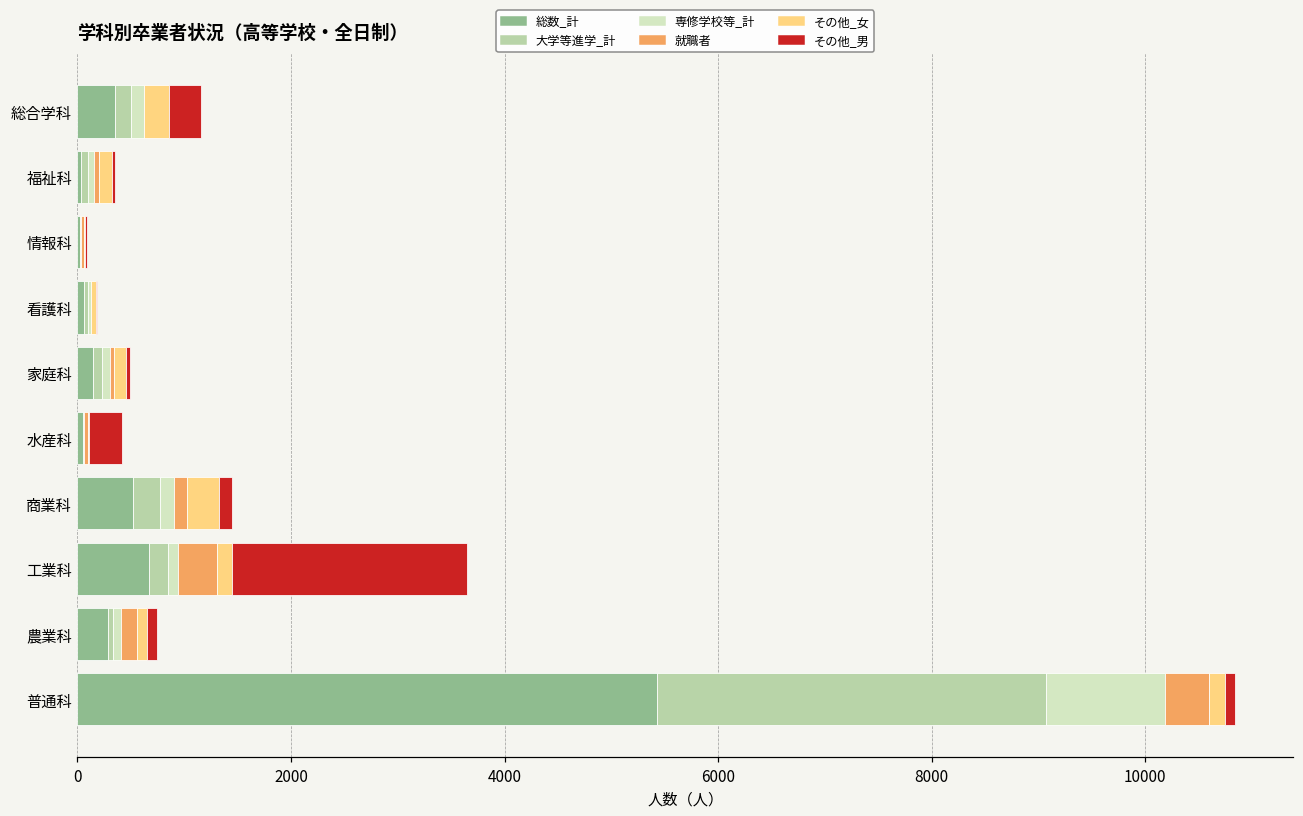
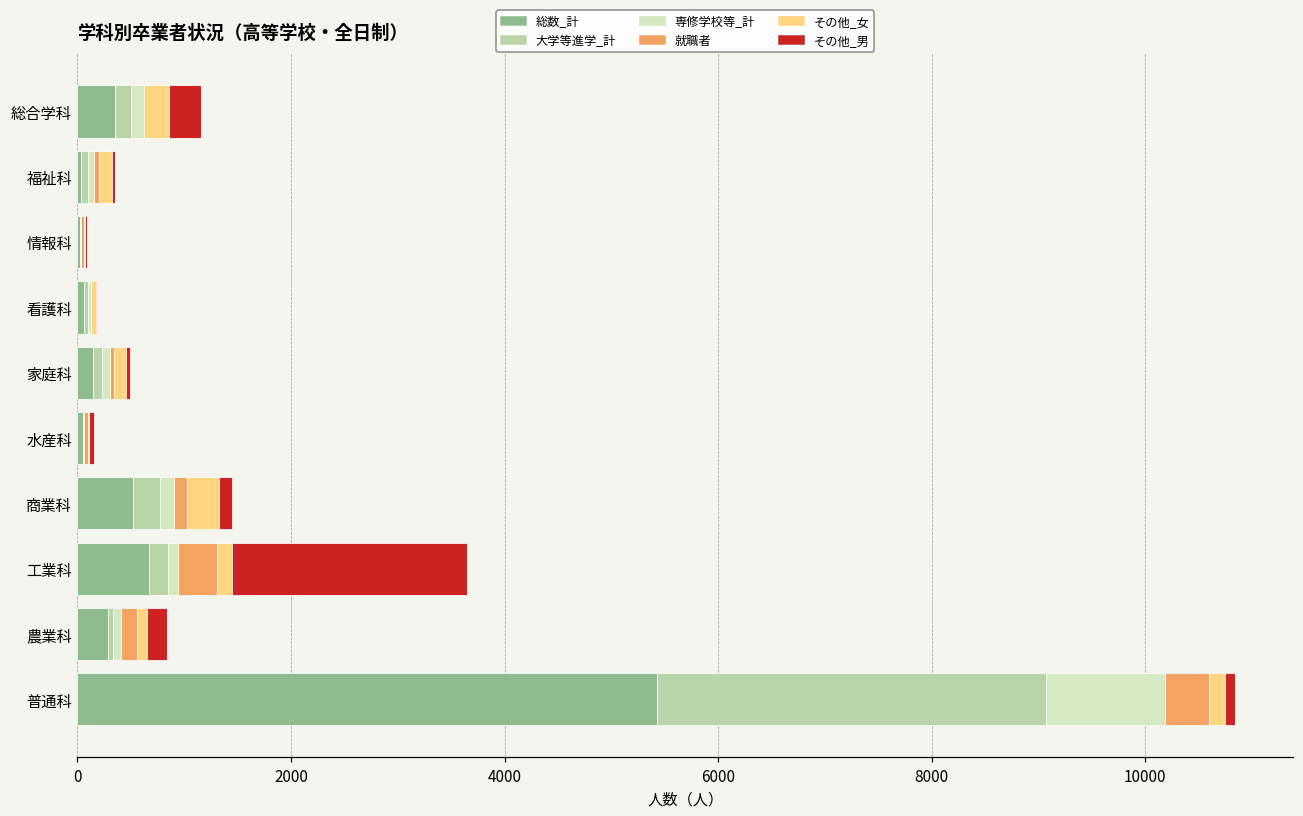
その他_男, 水産科: 300 -> 100
その他_男, 農業科: 100 -> 200
